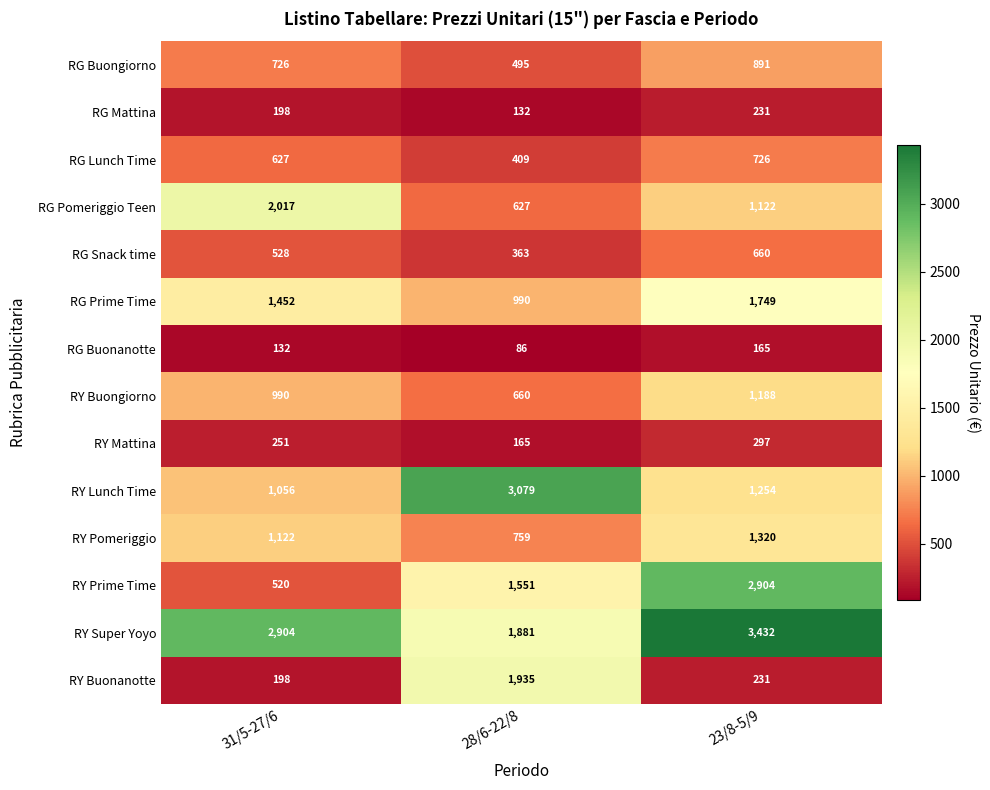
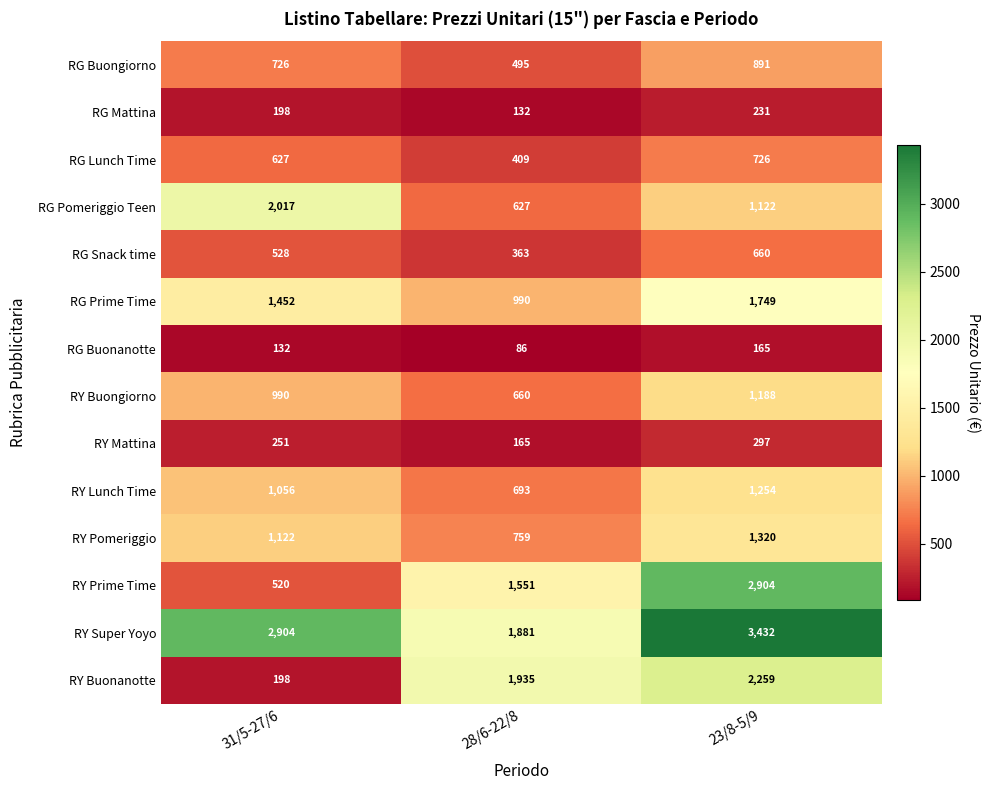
RY Lunch Time, 28/6-22/8: 3,079 -> 693
RY Buonanotte, 23/8-5/9: 231 -> 2,259
